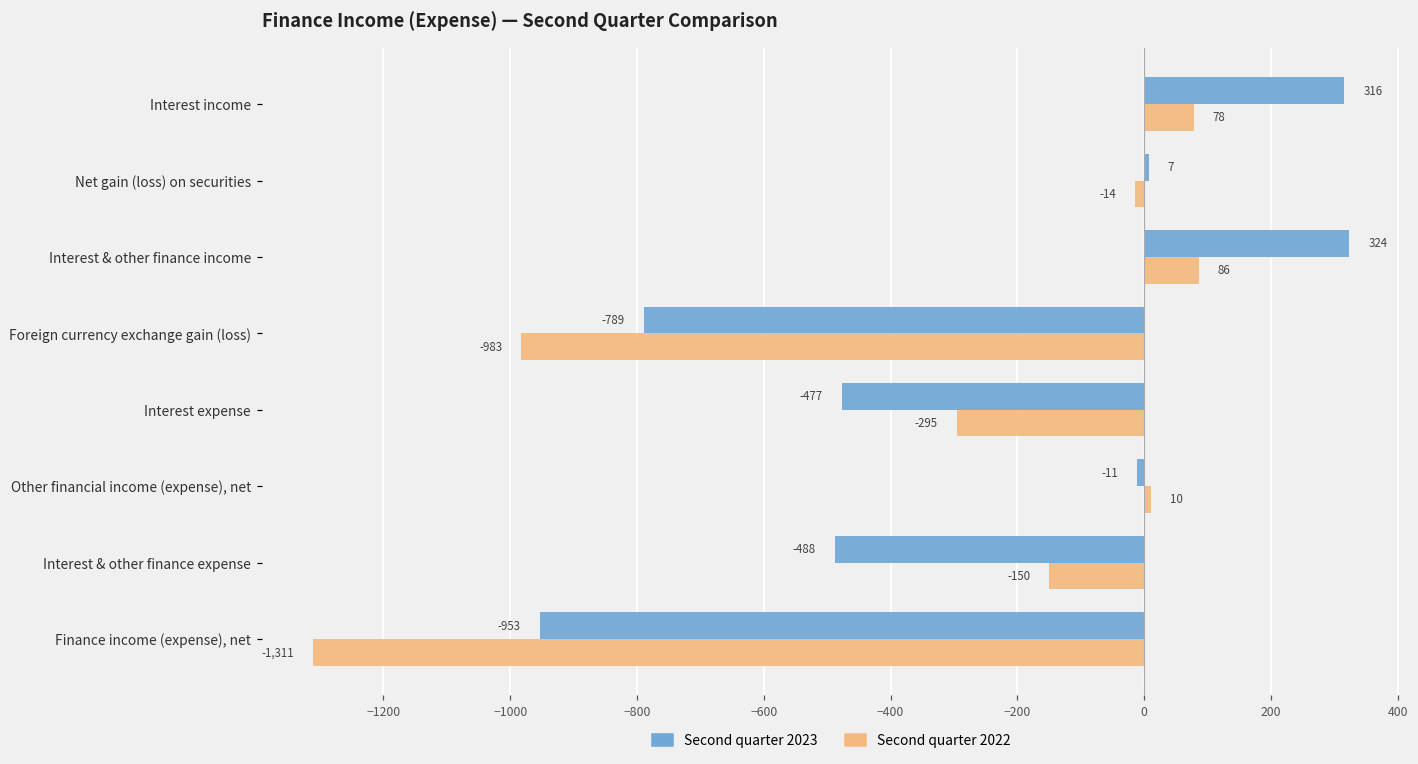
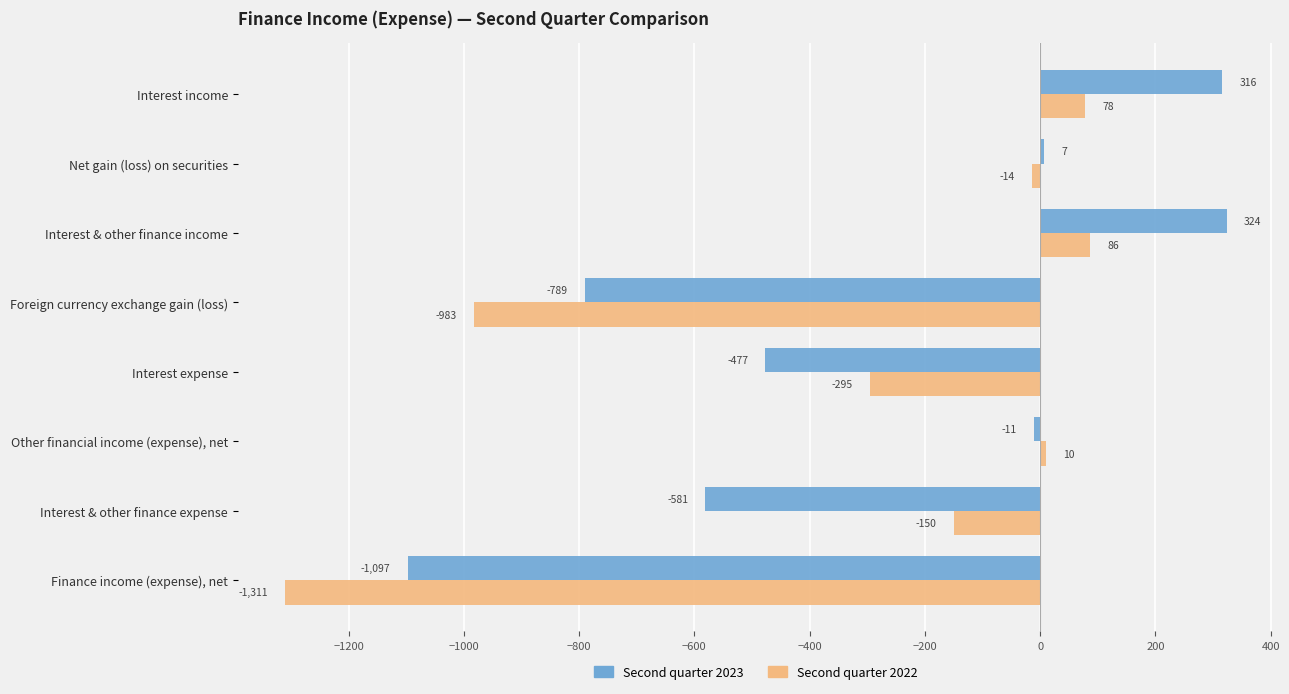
Second quarter 2023, Interest & other finance expense: -488 -> -581
Second quarter 2023, Finance income (expense), net: -953 -> -1,097
